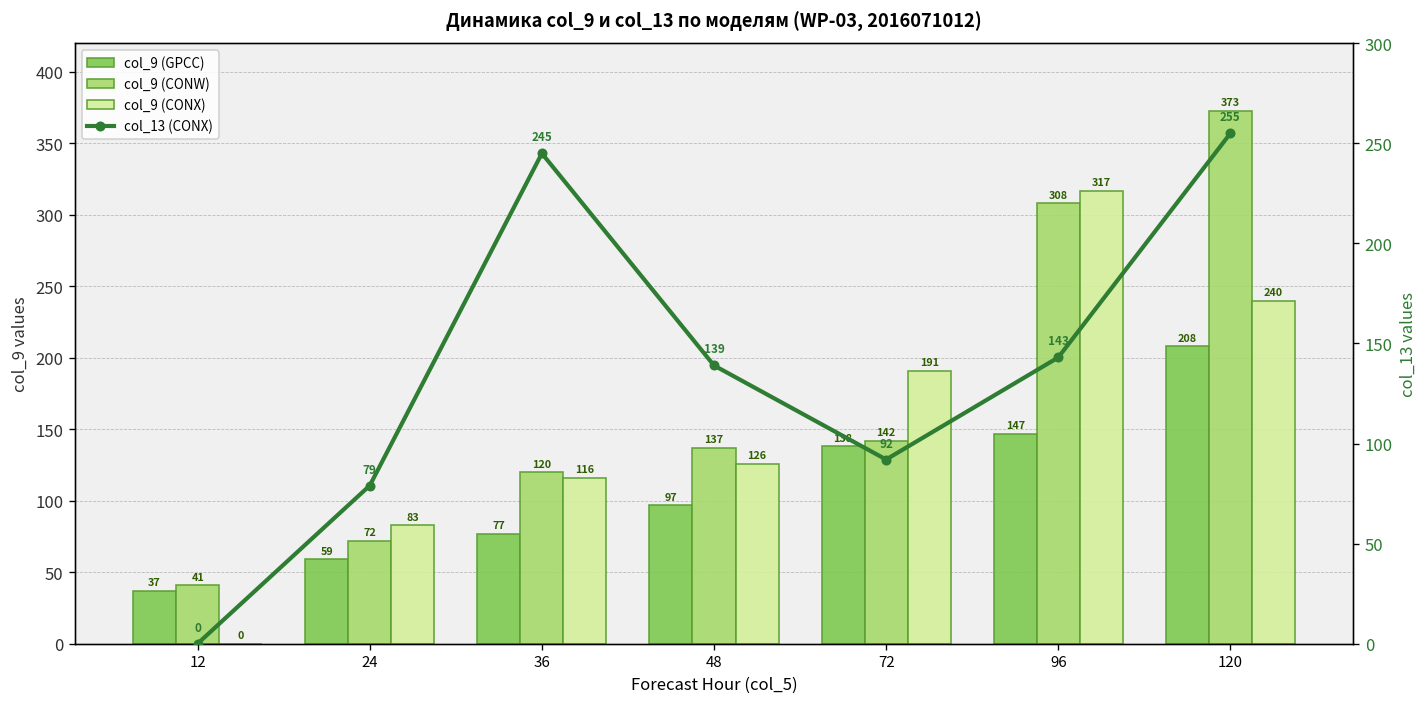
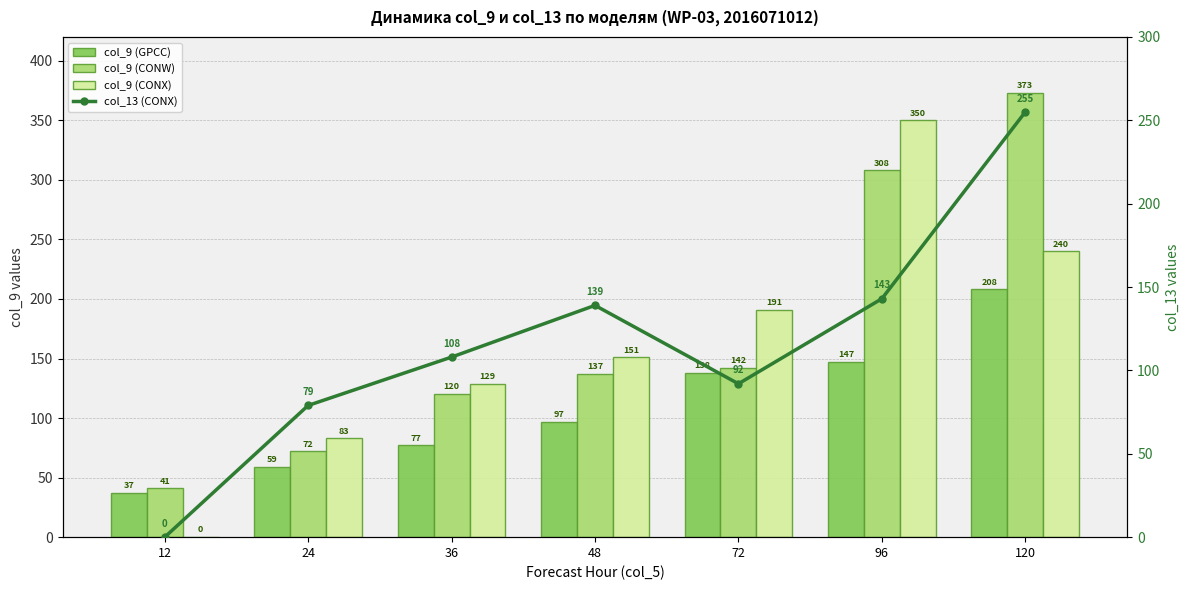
col_9 (CONX), 36: 116 -> 129
col_9 (CONX), 48: 126 -> 151
col_9 (CONX), 96: 317 -> 350
col_13 (CONX), 36: 245 -> 108
